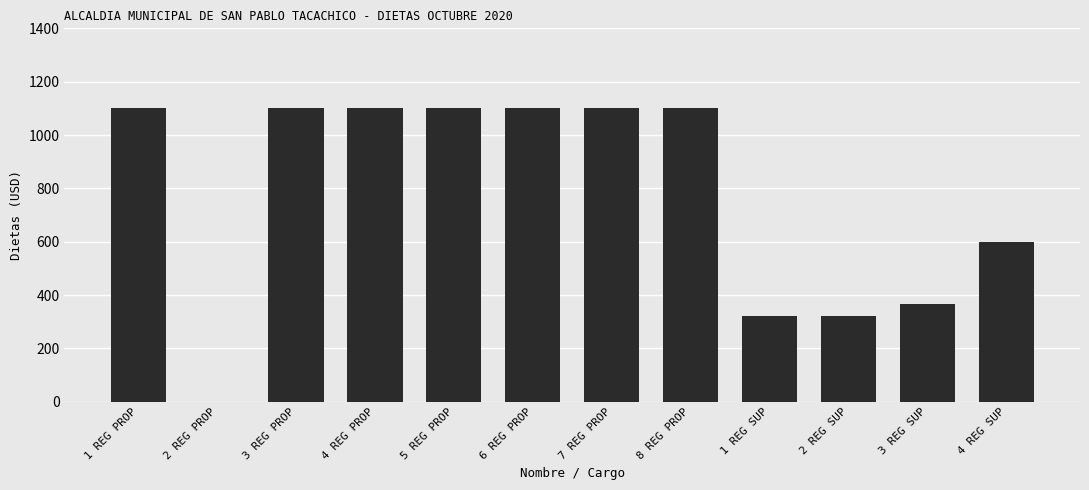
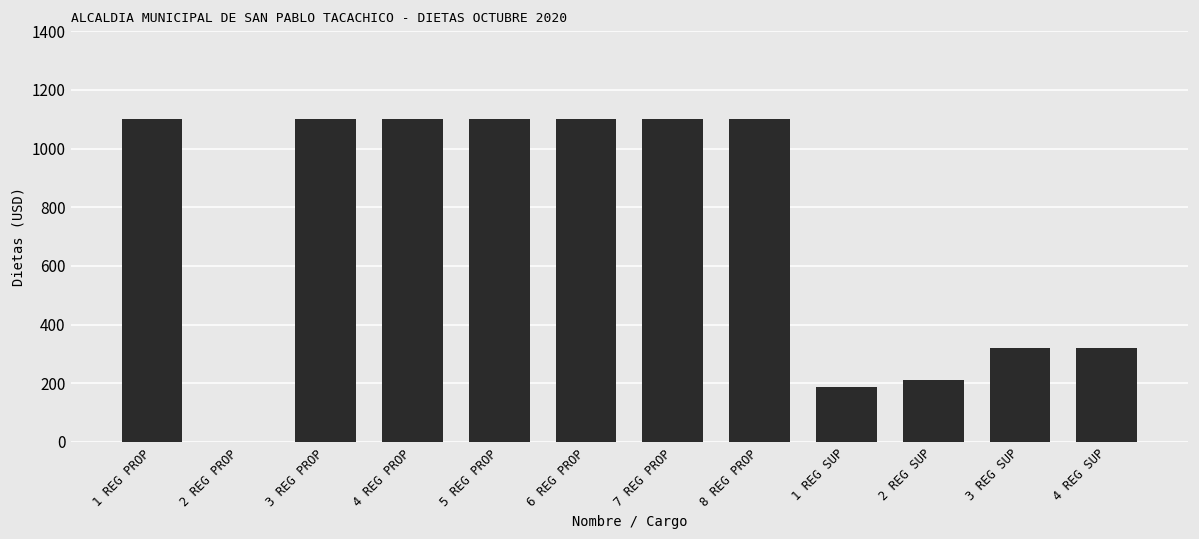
1 REG SUP: 320 -> 190
2 REG SUP: 320 -> 210
3 REG SUP: 370 -> 320
4 REG SUP: 600 -> 320
